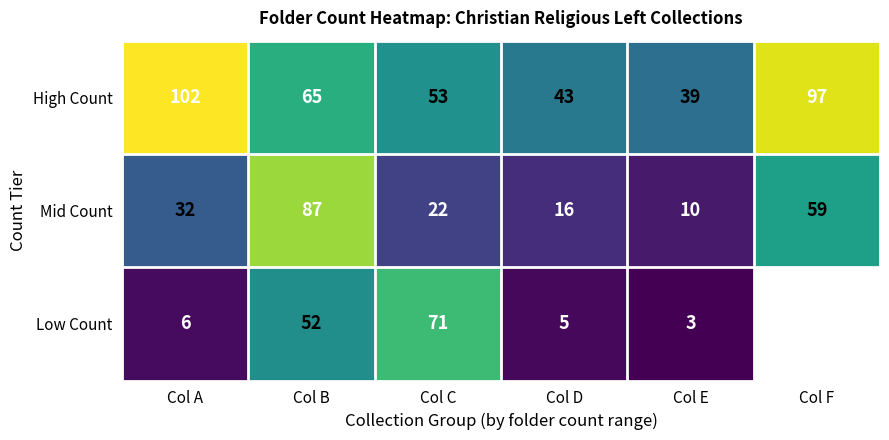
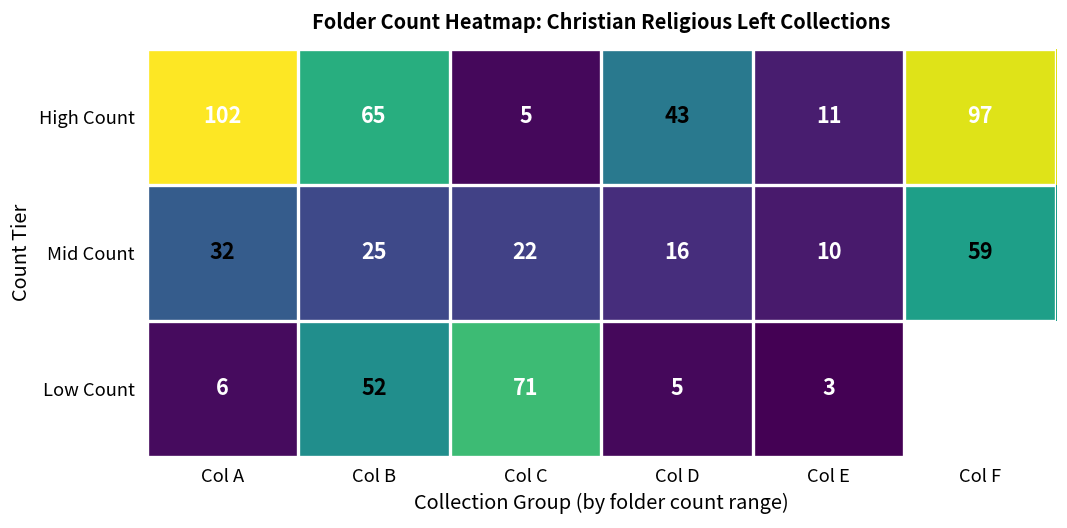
High Count, Col C: 53 -> 5
High Count, Col E: 39 -> 11
Mid Count, Col B: 87 -> 25
